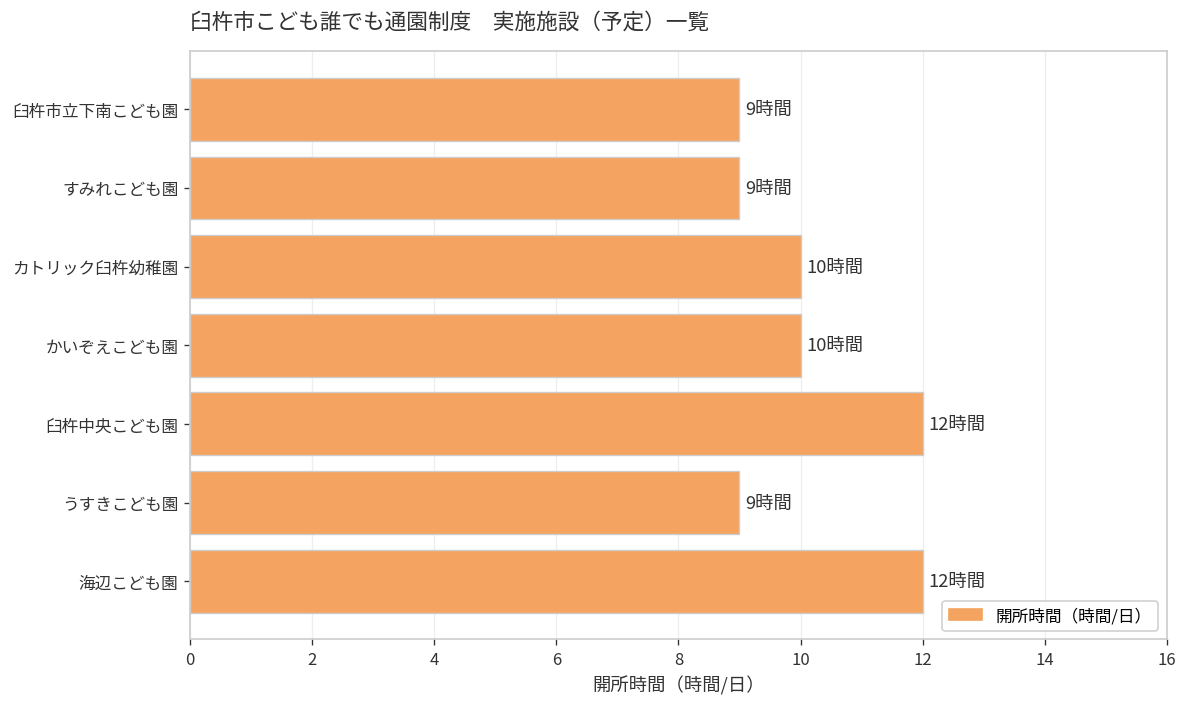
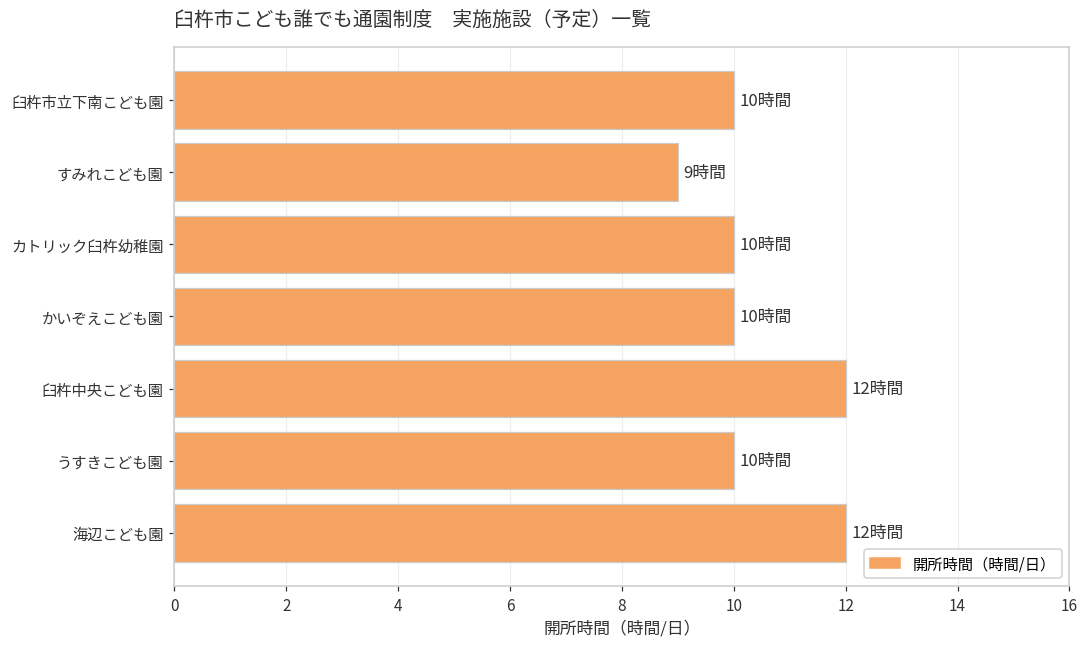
臼杵市立下南こども園: 9 -> 10
うすきこども園: 9 -> 10
